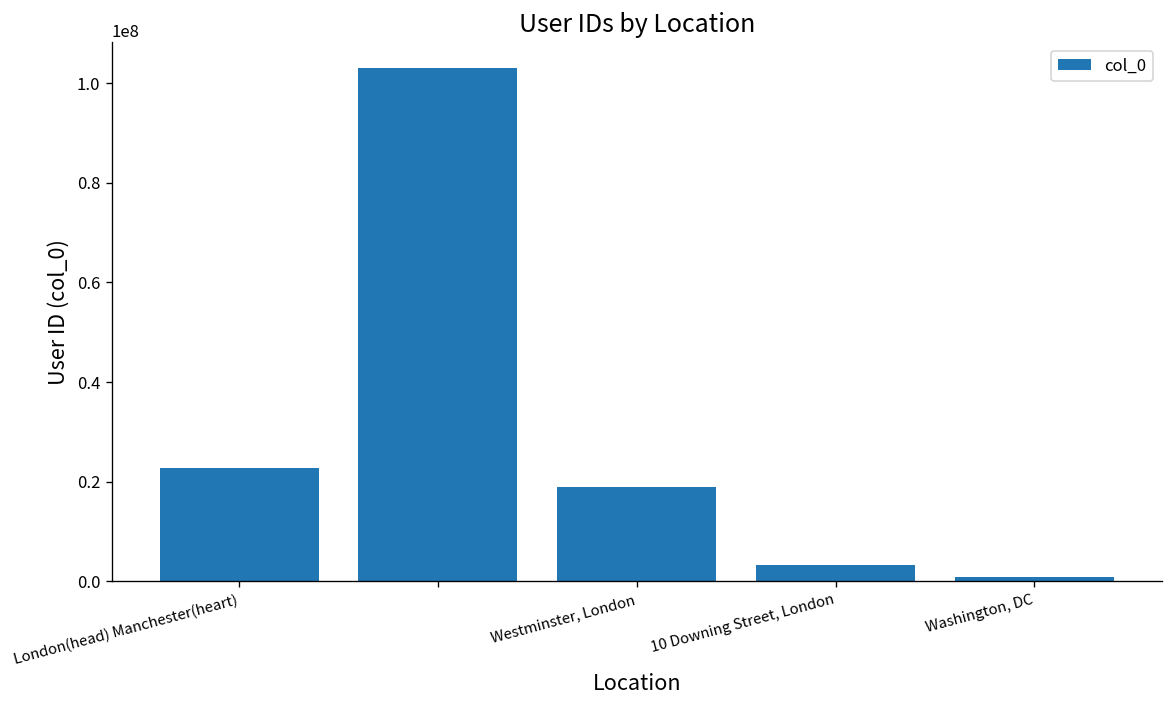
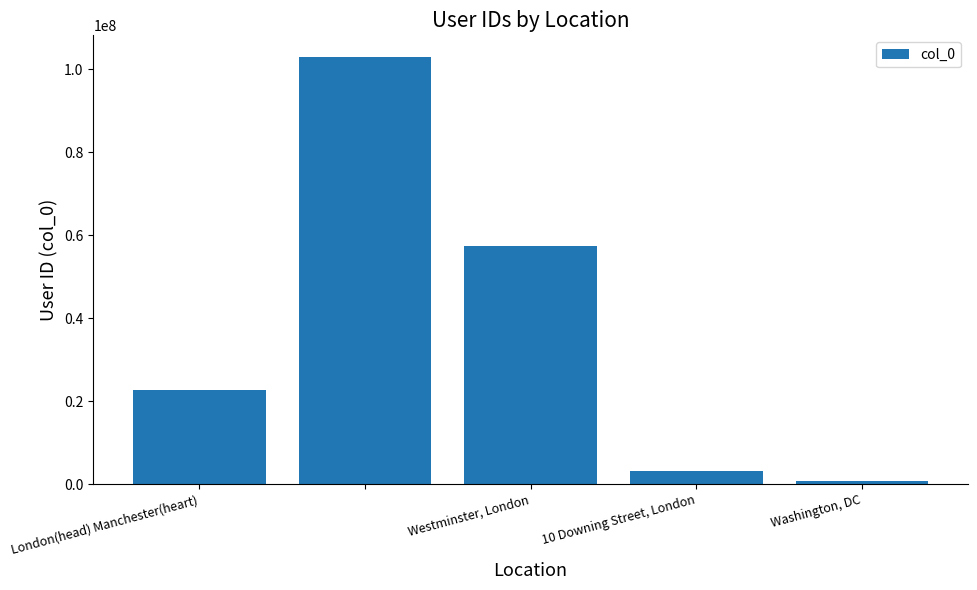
Westminster, London: 19000000 -> 57000000
